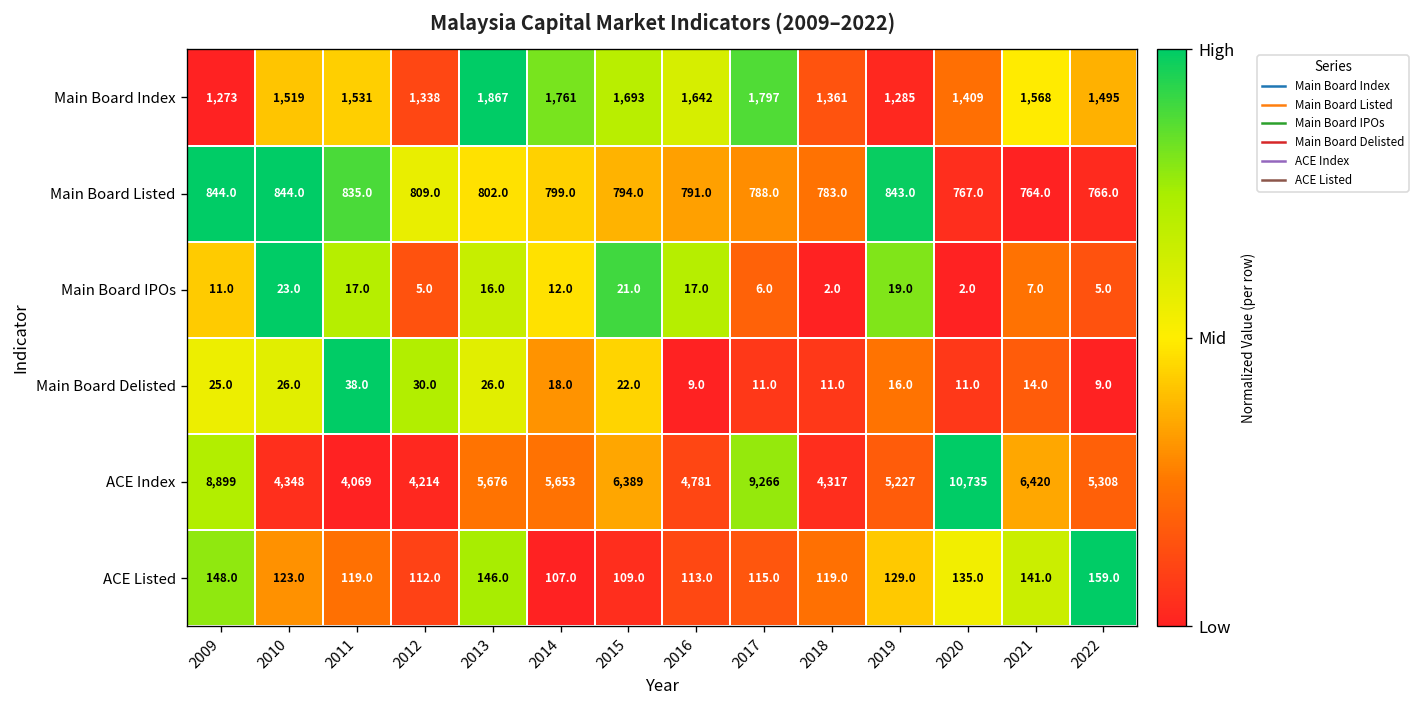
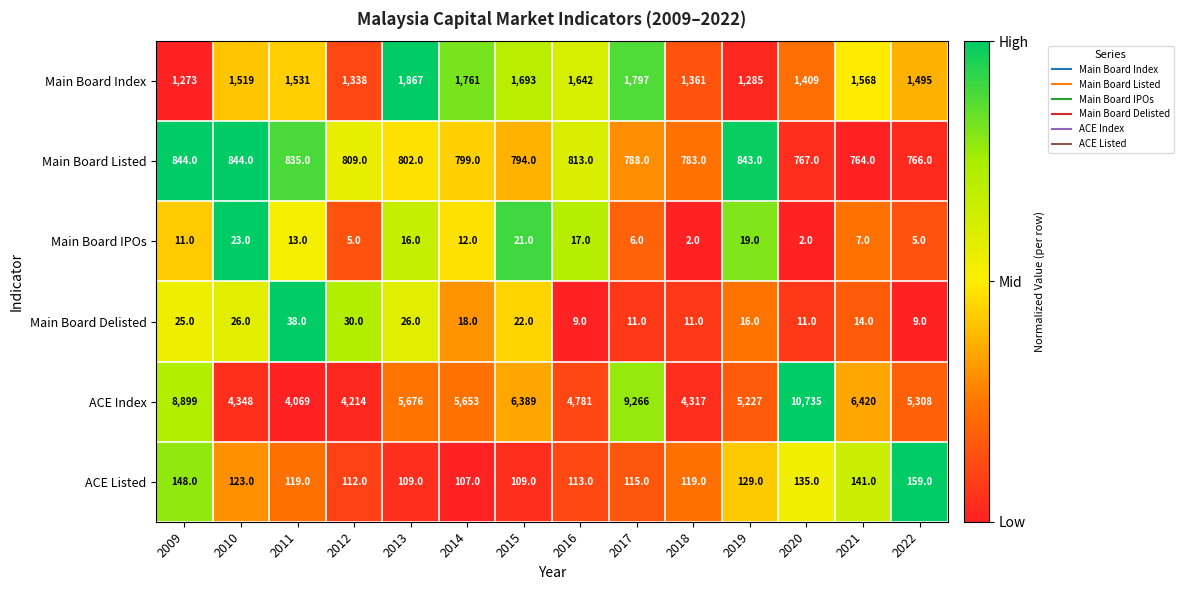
Main Board Listed, 2016: 791.0 -> 813.0
Main Board IPOs, 2011: 17.0 -> 13.0
ACE Listed, 2013: 146.0 -> 109.0
